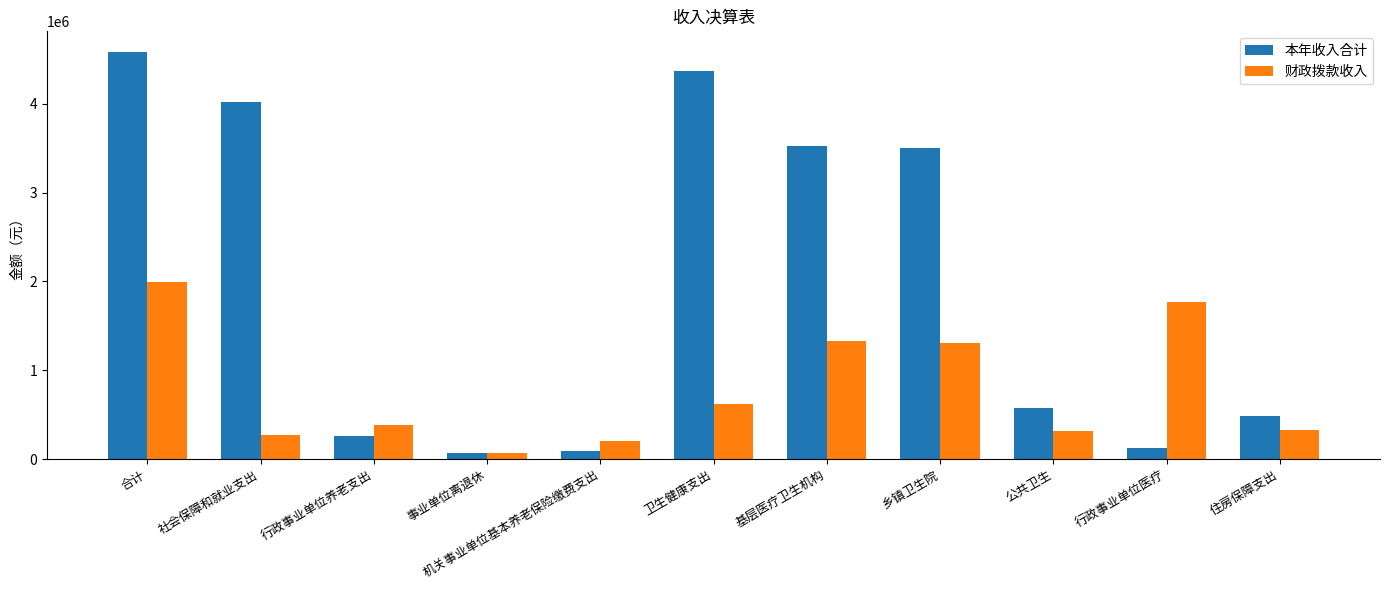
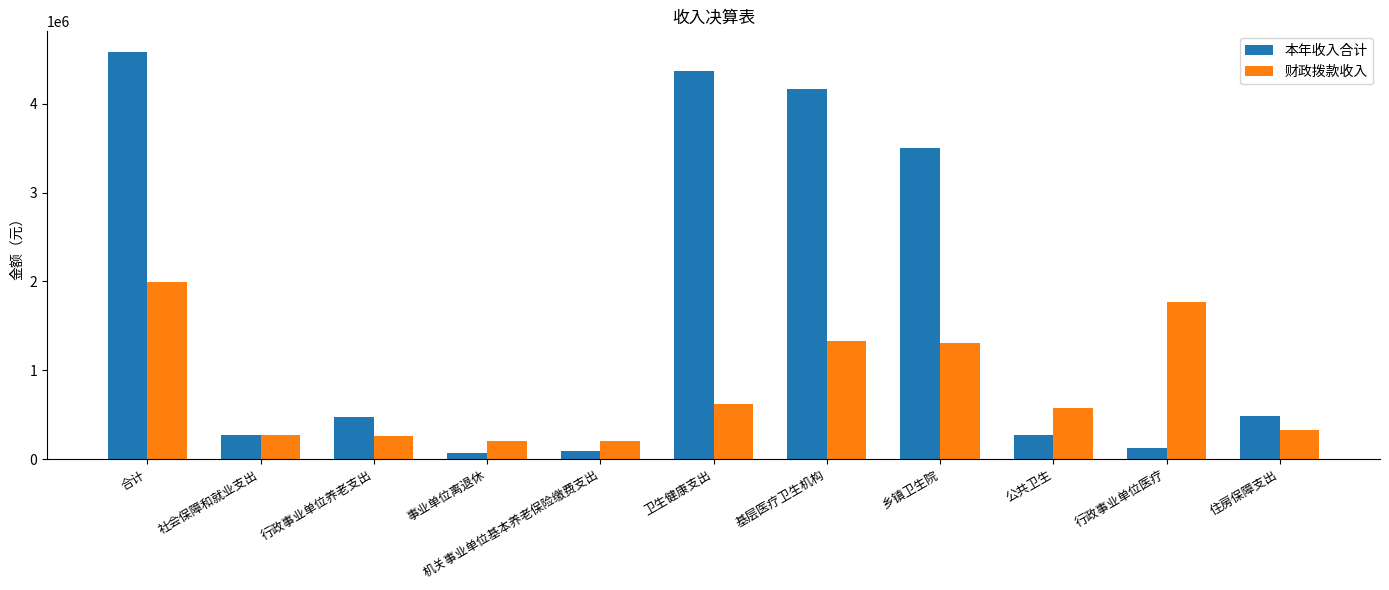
本年收入合计, 社会保障和就业支出: 4000000 -> 300000
本年收入合计, 行政事业单位养老支出: 300000 -> 500000
财政拨款收入, 行政事业单位养老支出: 400000 -> 300000
财政拨款收入, 事业单位离退休: 100000 -> 200000
本年收入合计, 基层医疗卫生机构: 3500000 -> 4200000
本年收入合计, 公共卫生: 600000 -> 300000
财政拨款收入, 公共卫生: 300000 -> 600000
